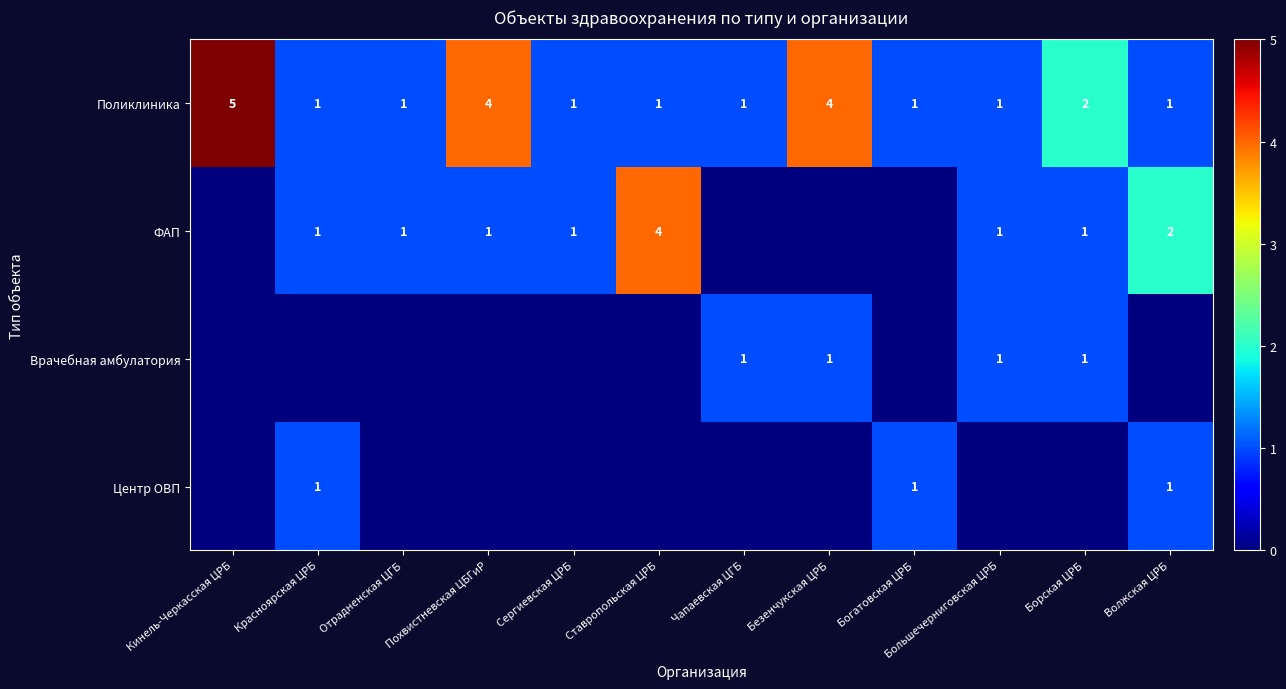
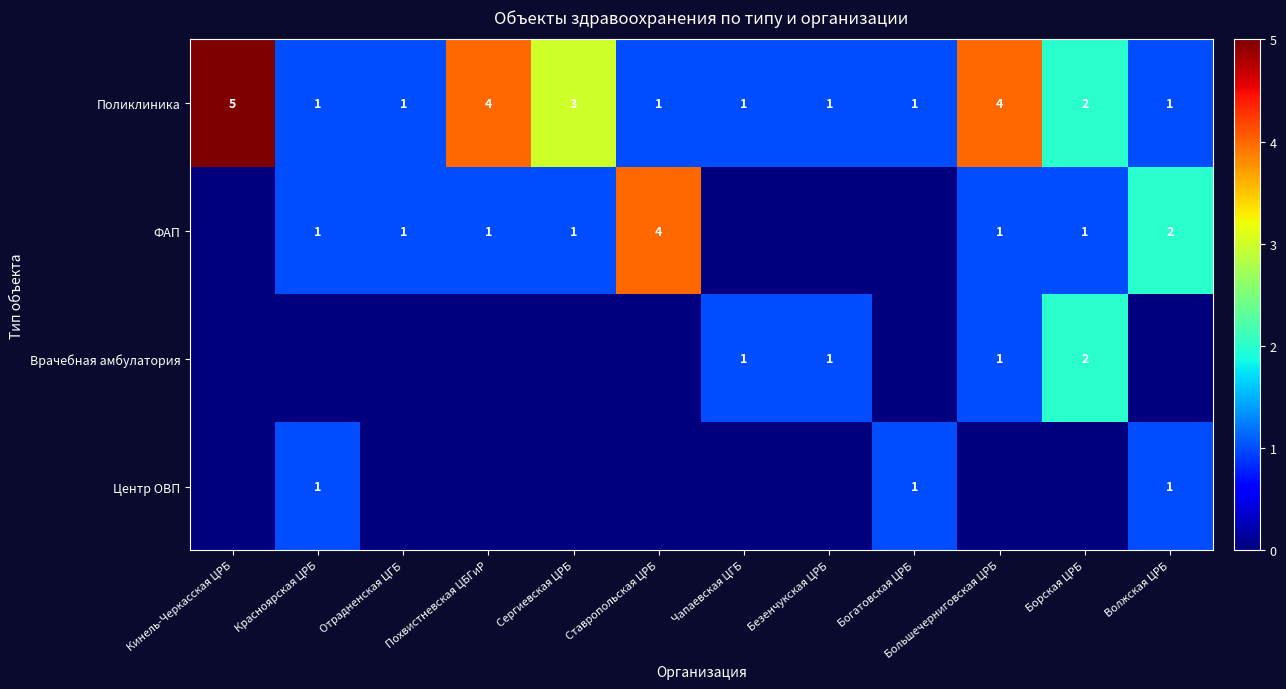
Поликлиника, Сергиевская ЦРБ: 1 -> 3
Поликлиника, Безенчукская ЦРБ: 4 -> 1
Поликлиника, Большечерниговская ЦРБ: 1 -> 4
Врачебная амбулатория, Борская ЦРБ: 1 -> 2
